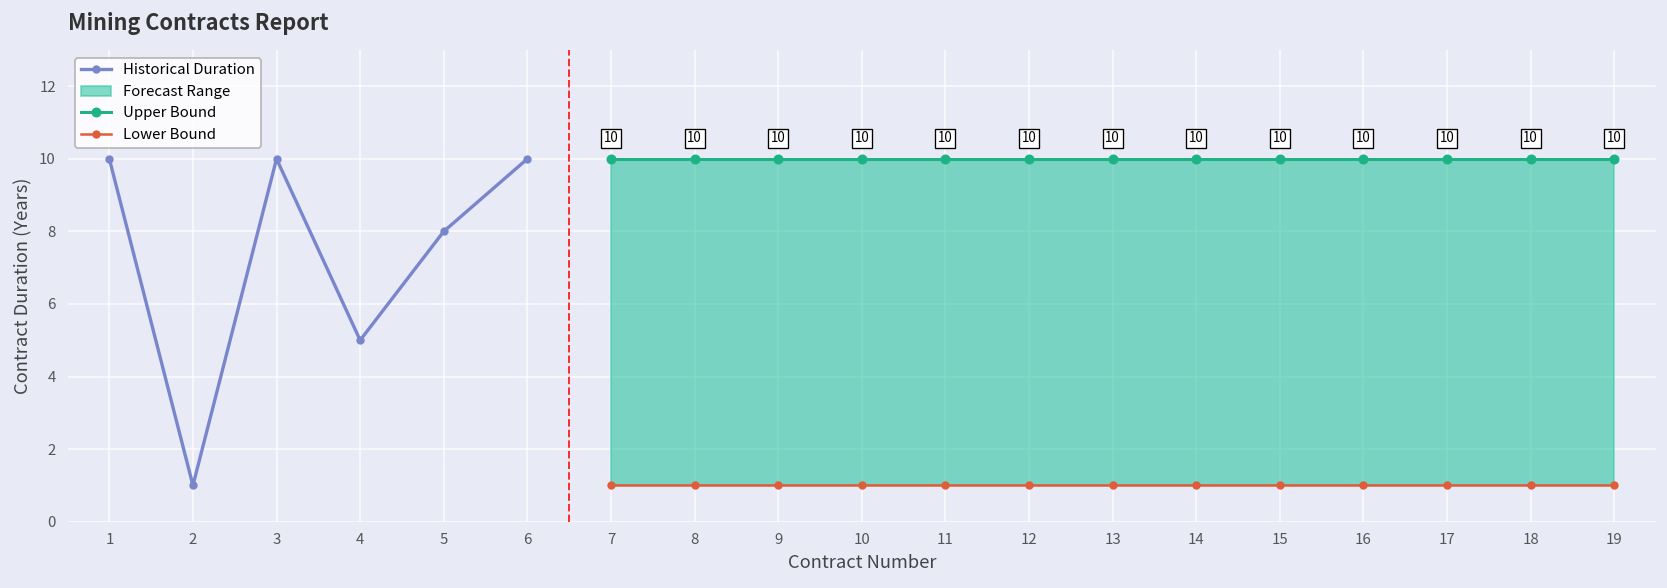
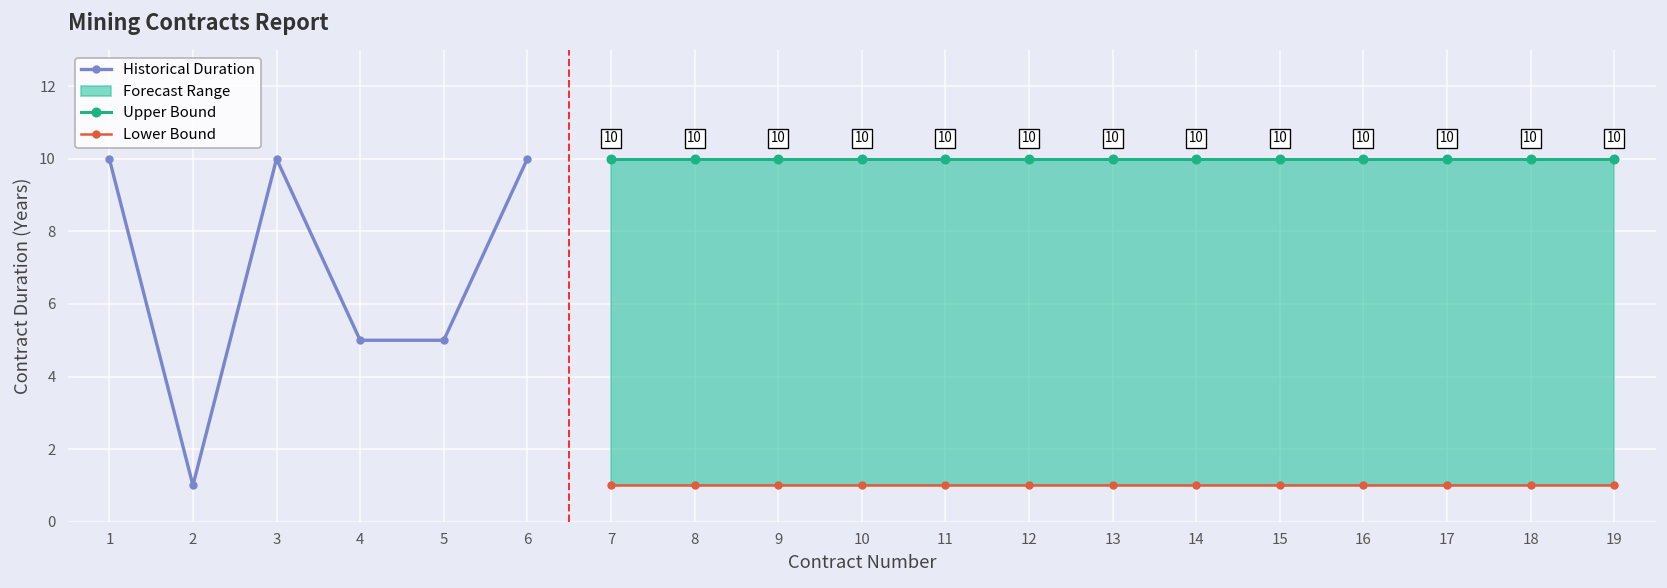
Historical Duration, 5: 8 -> 5
